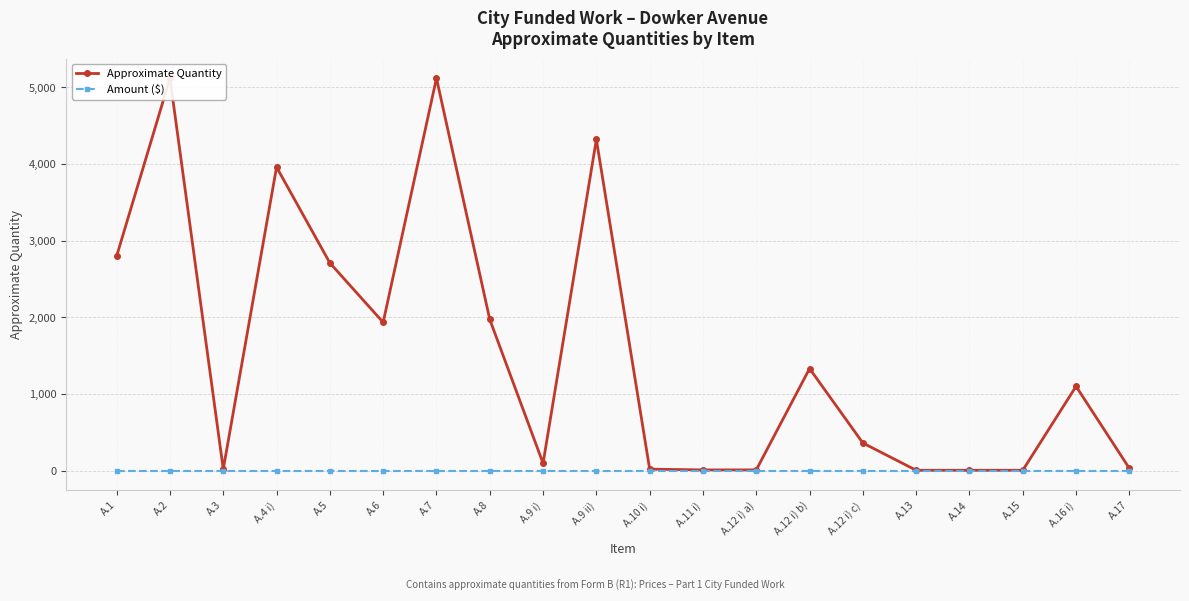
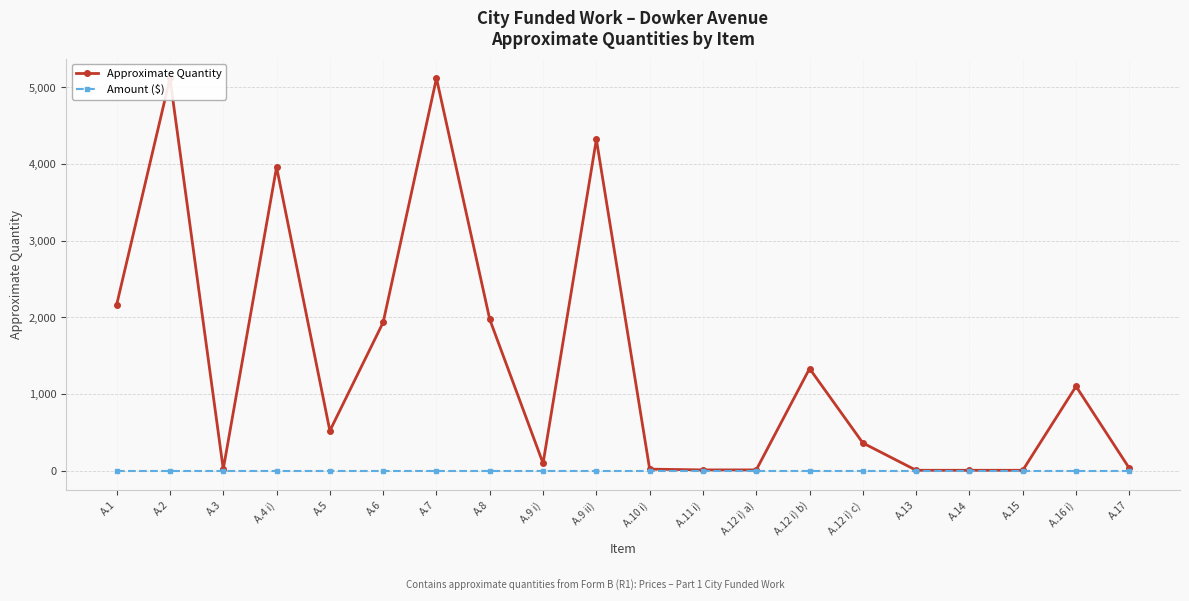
Approximate Quantity, A.1: 2,800 -> 2,200
Approximate Quantity, A.5: 2,700 -> 500
